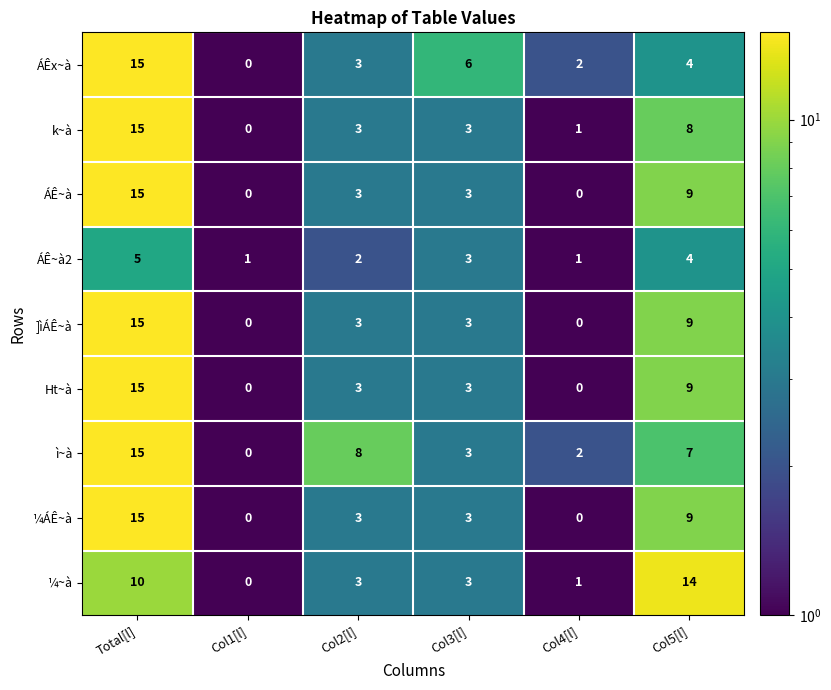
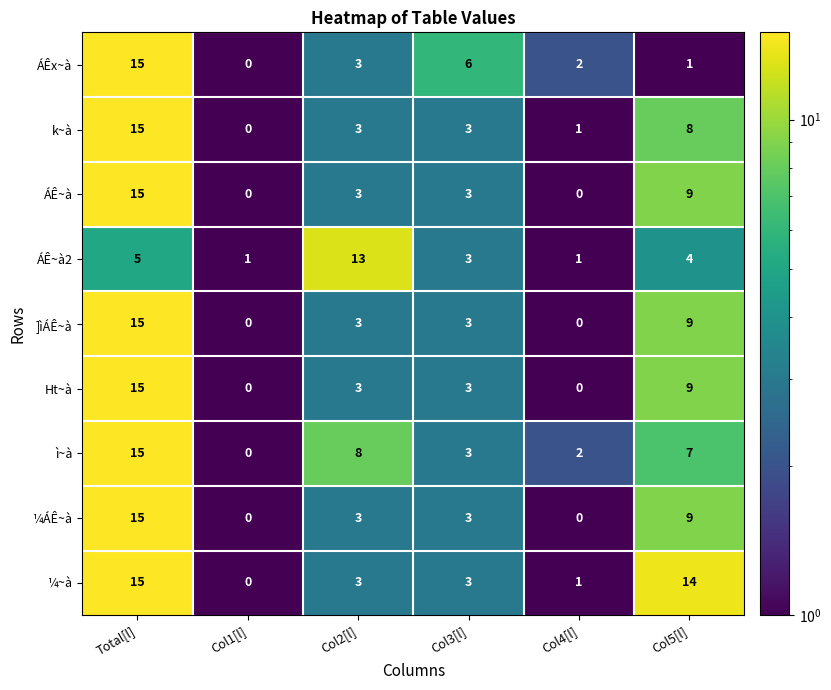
ÁÊx~à, Col5[l]: 4 -> 1
ÁÊ~à2, Col2[l]: 2 -> 13
¼~à, Total[l]: 10 -> 15
